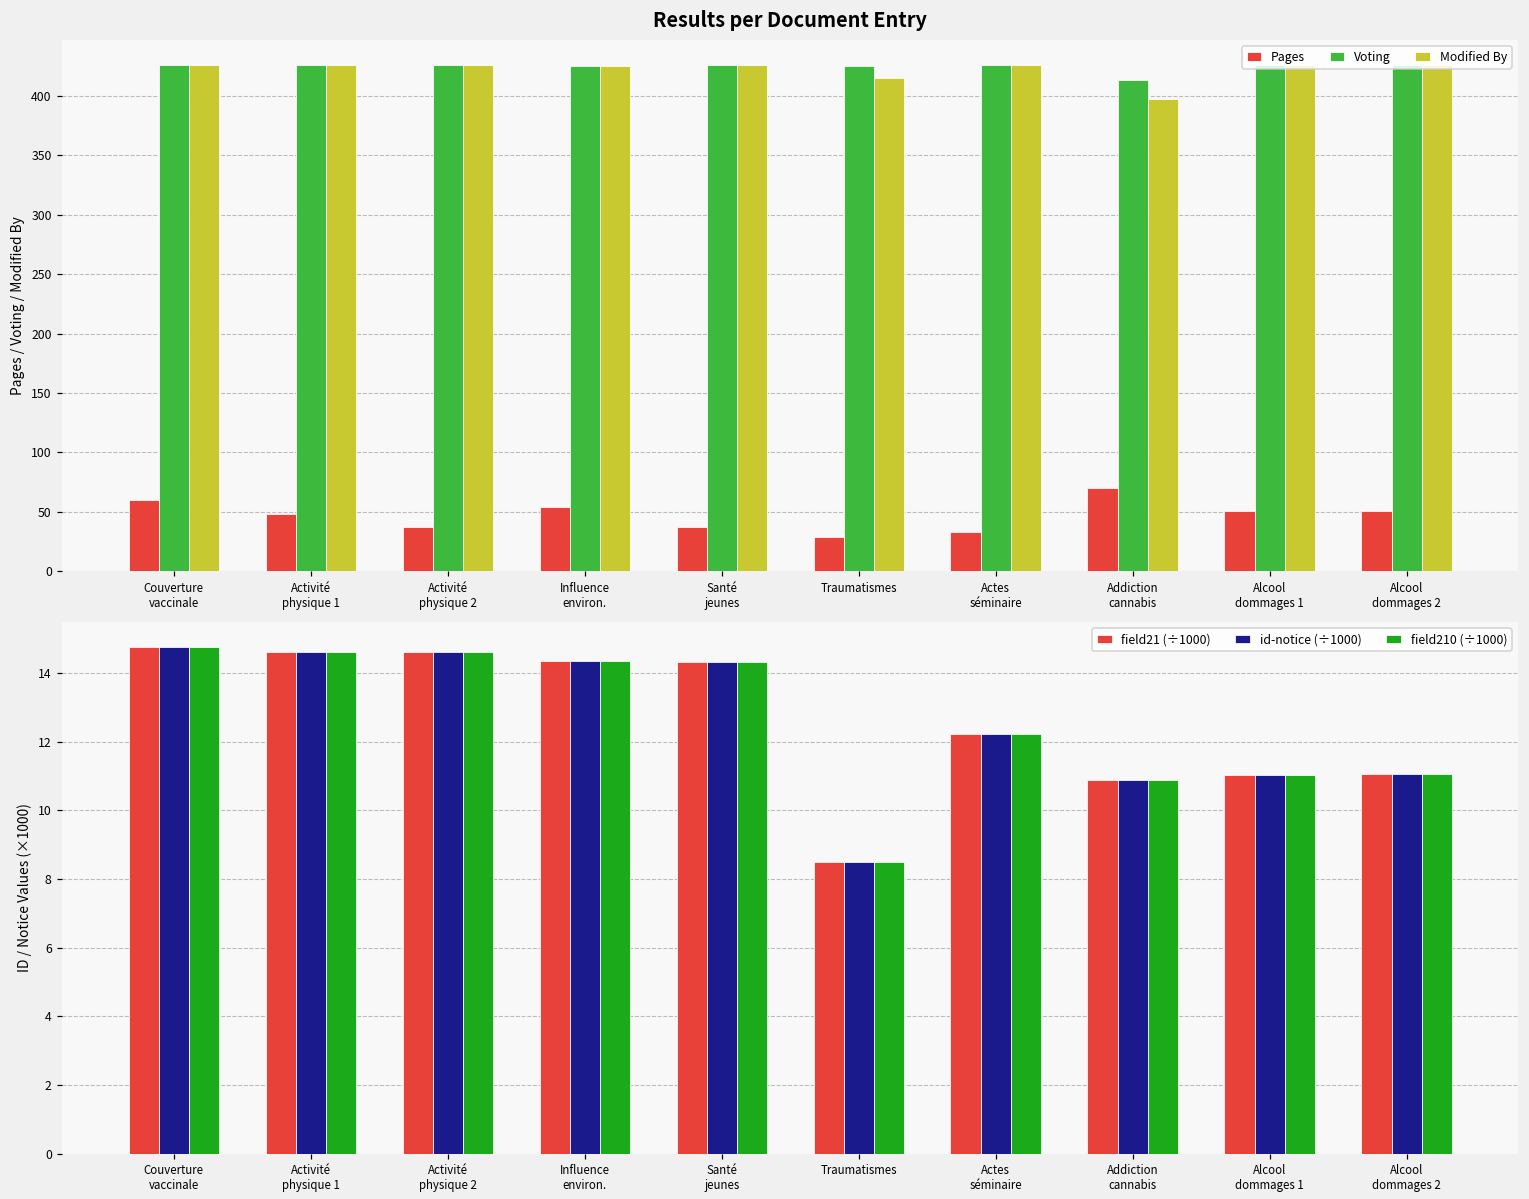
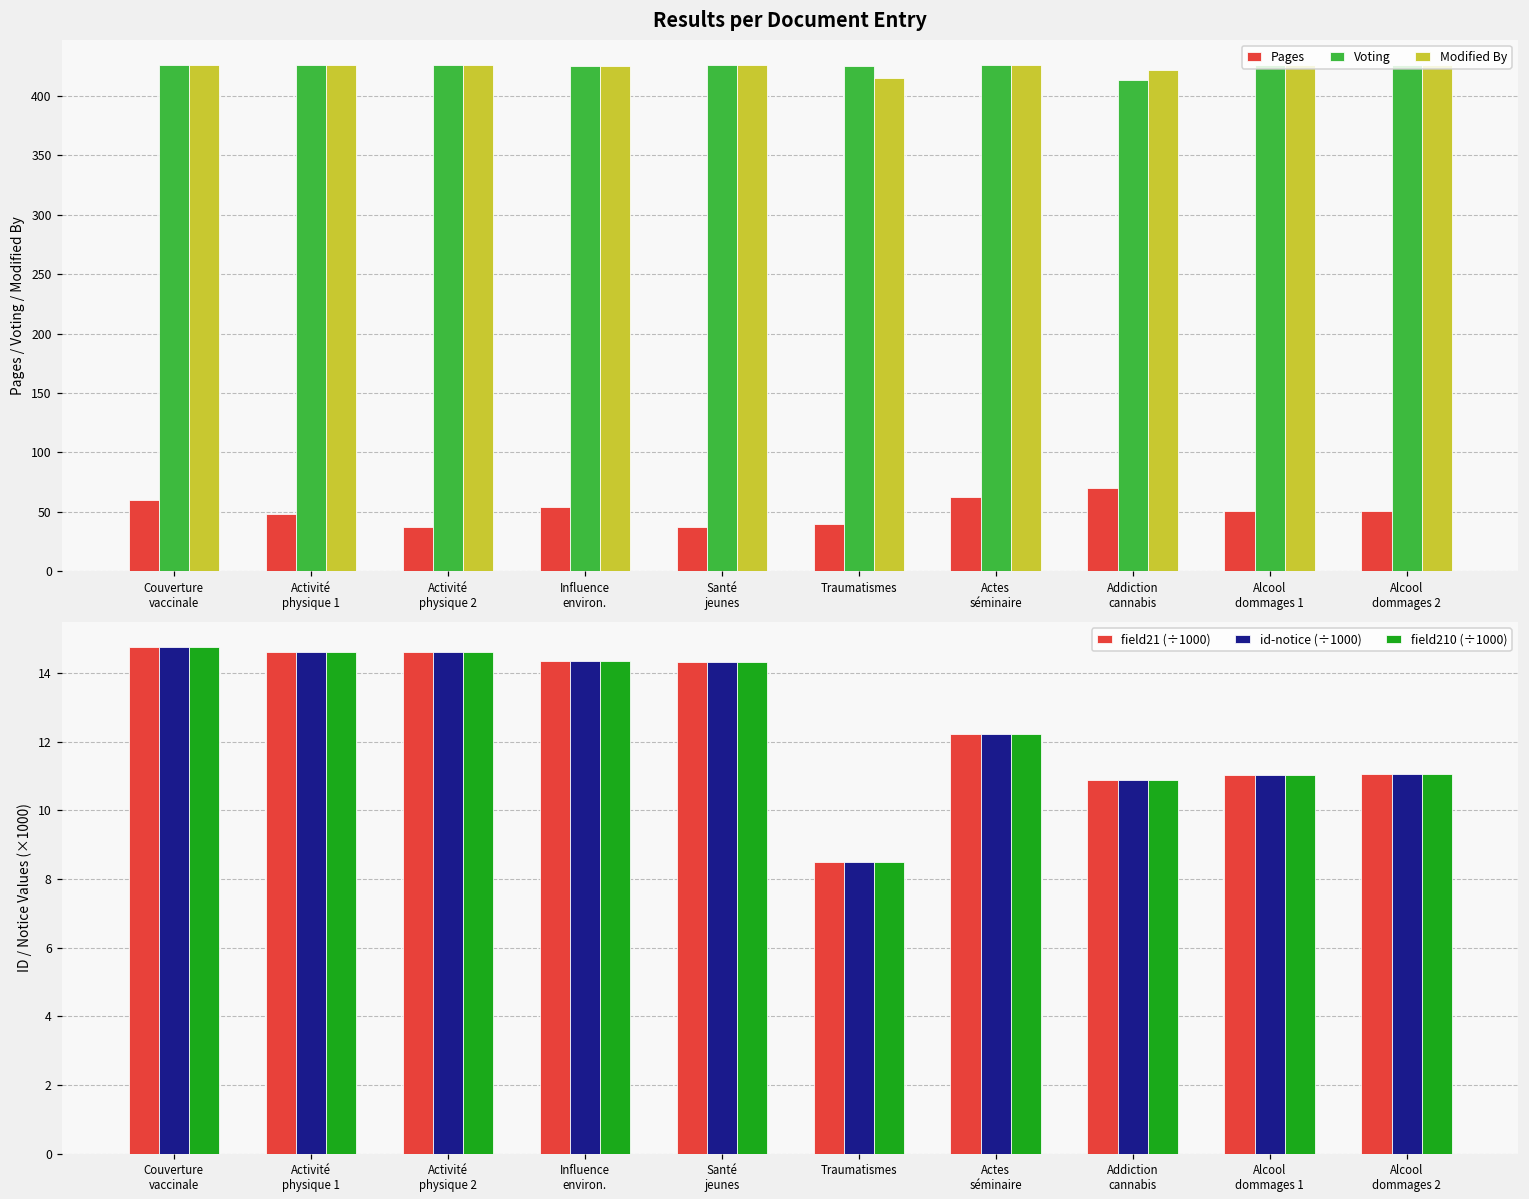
Results per Document Entry, Pages, Traumatismes: 29 -> 40
Results per Document Entry, Pages, Actes séminaire: 33 -> 62
Results per Document Entry, Modified By, Addiction cannabis: 397 -> 422
